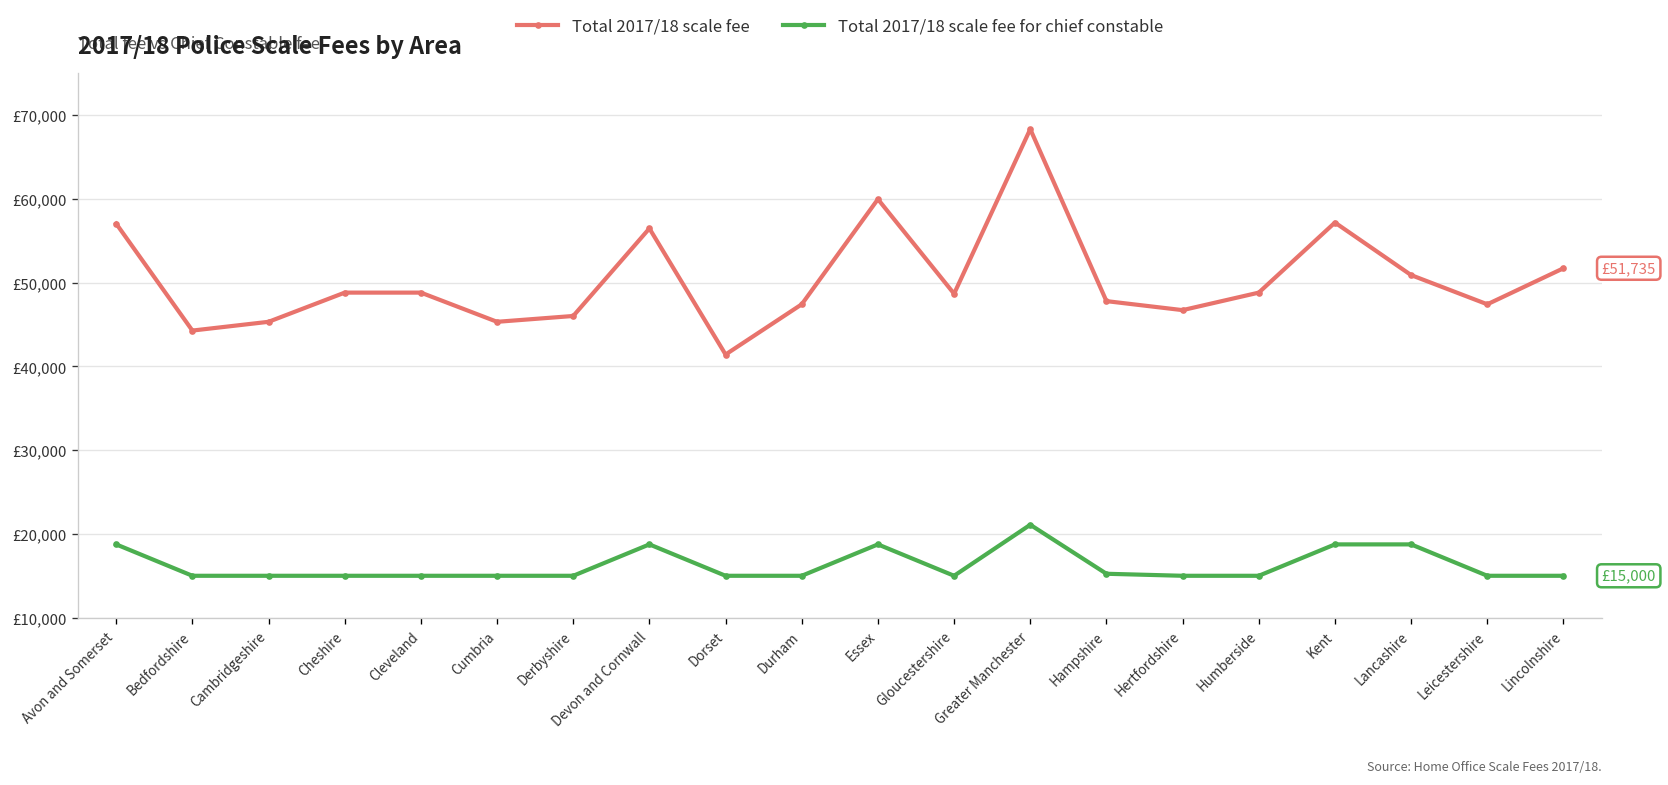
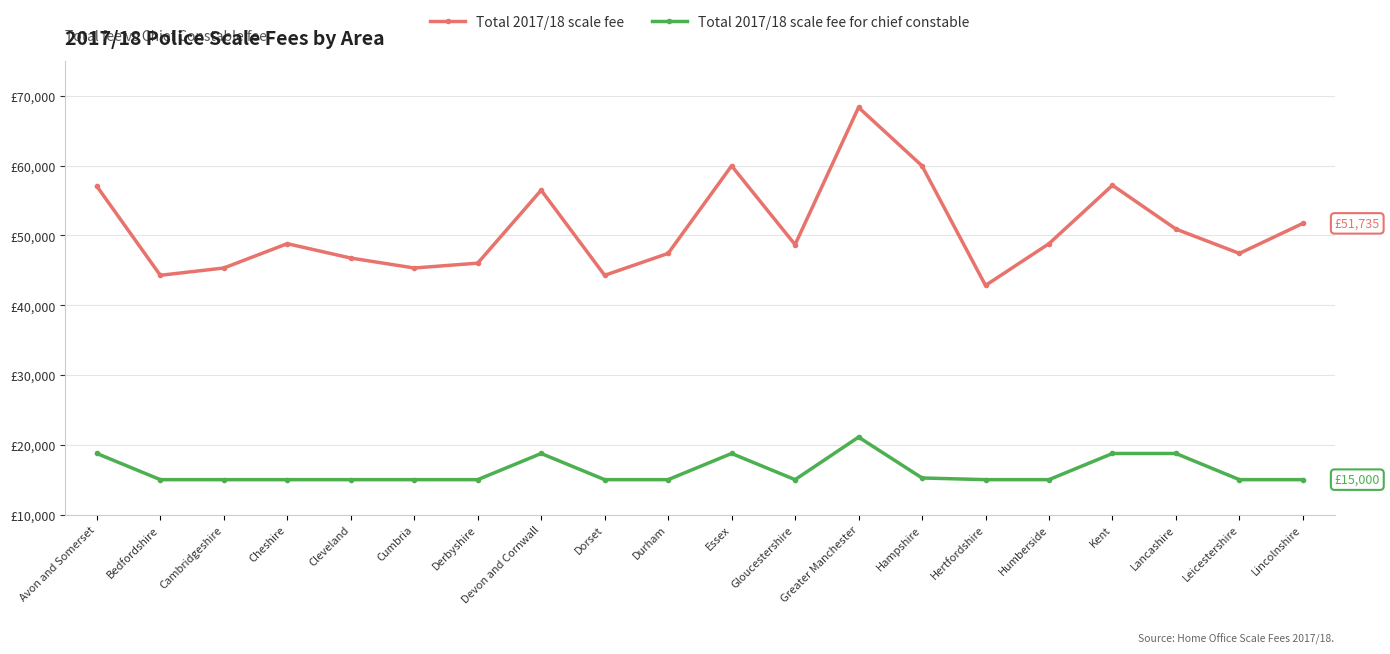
Total 2017/18 scale fee, Cleveland: £49,000 -> £47,000
Total 2017/18 scale fee, Dorset: £41,000 -> £44,000
Total 2017/18 scale fee, Hampshire: £48,000 -> £60,000
Total 2017/18 scale fee, Hertfordshire: £47,000 -> £43,000
